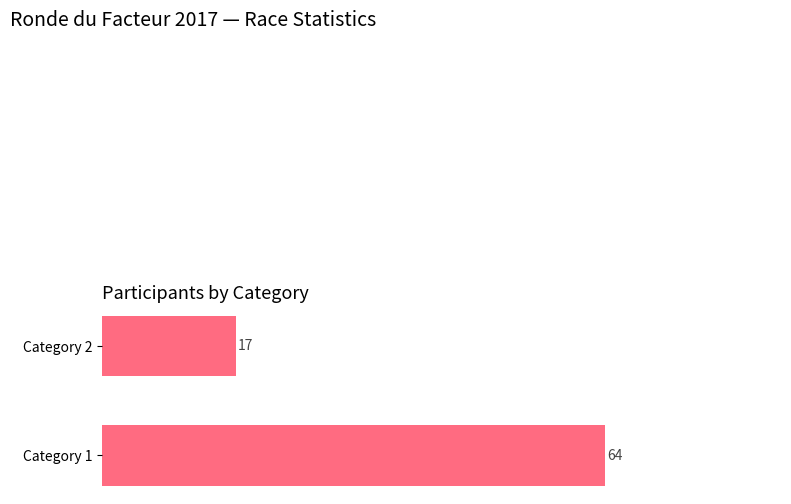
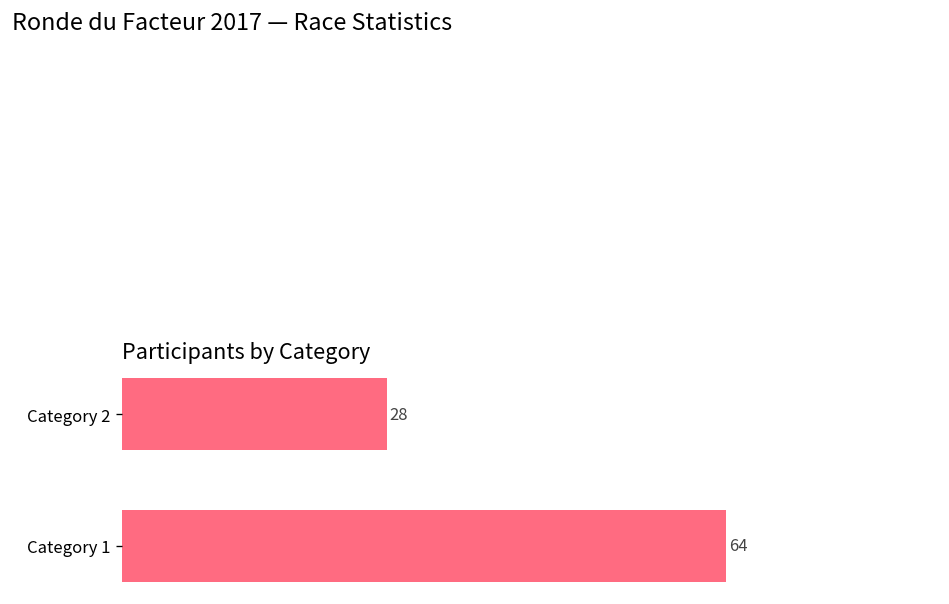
Participants by Category, Category 2: 17 -> 28
